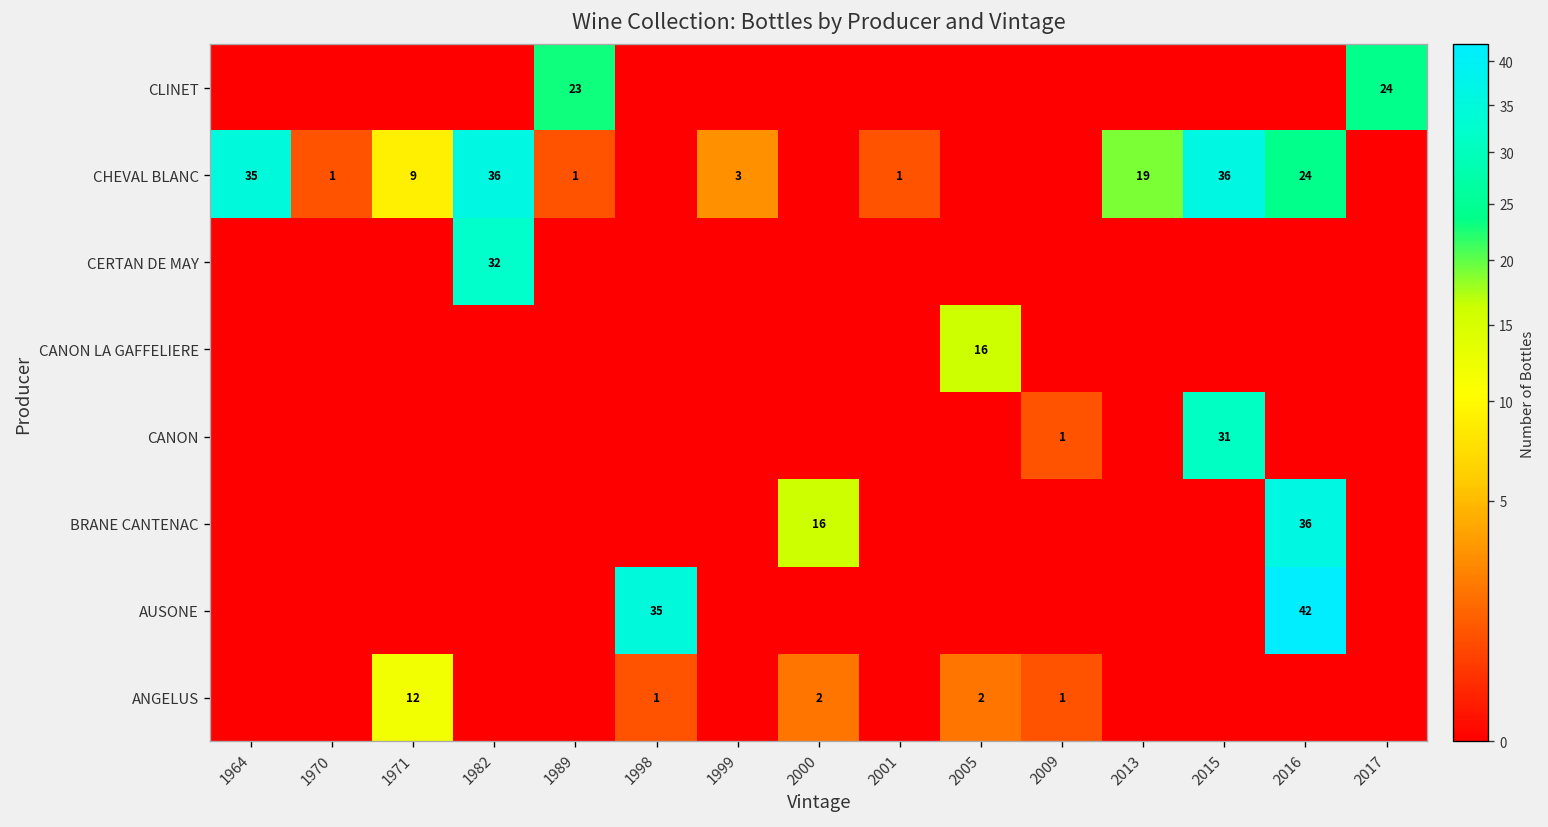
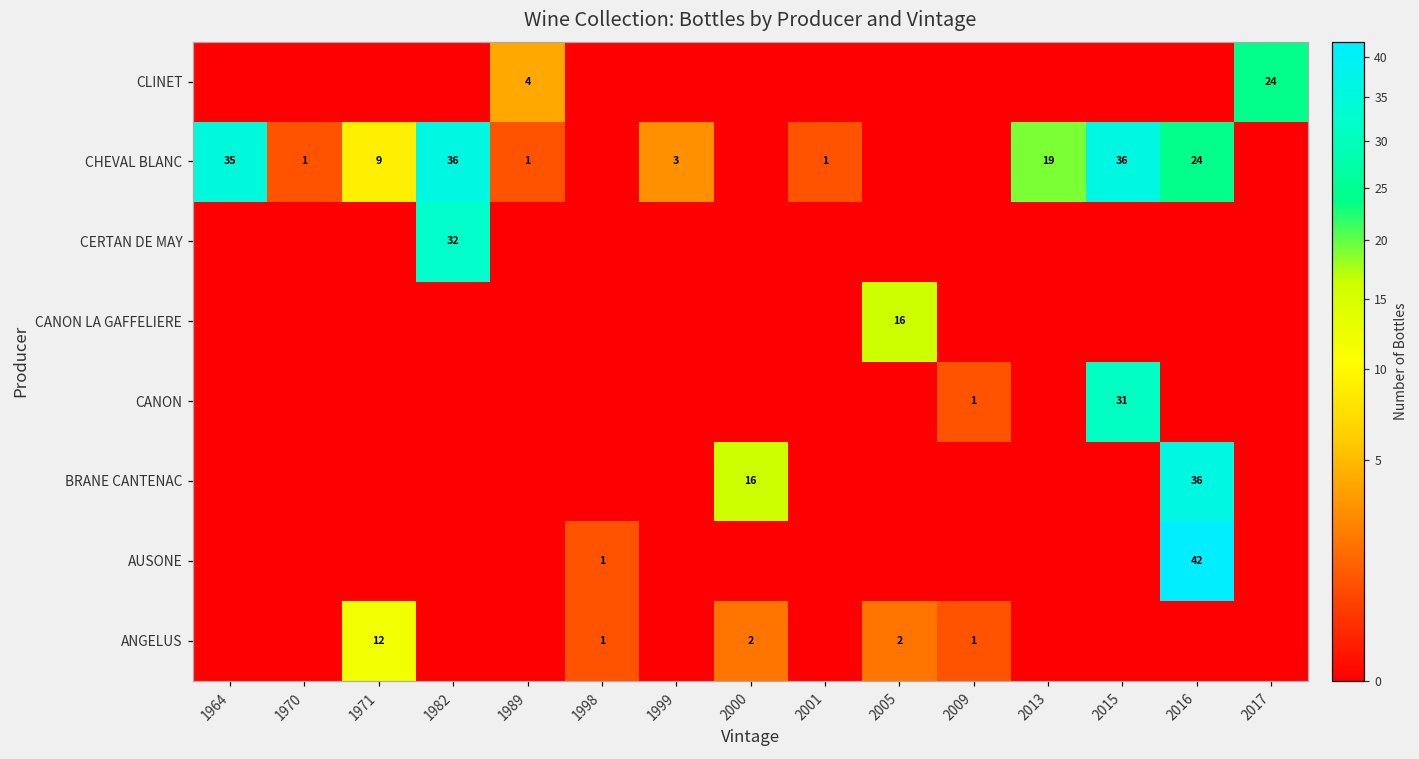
CLINET, 1989: 23 -> 4
AUSONE, 1998: 35 -> 1
